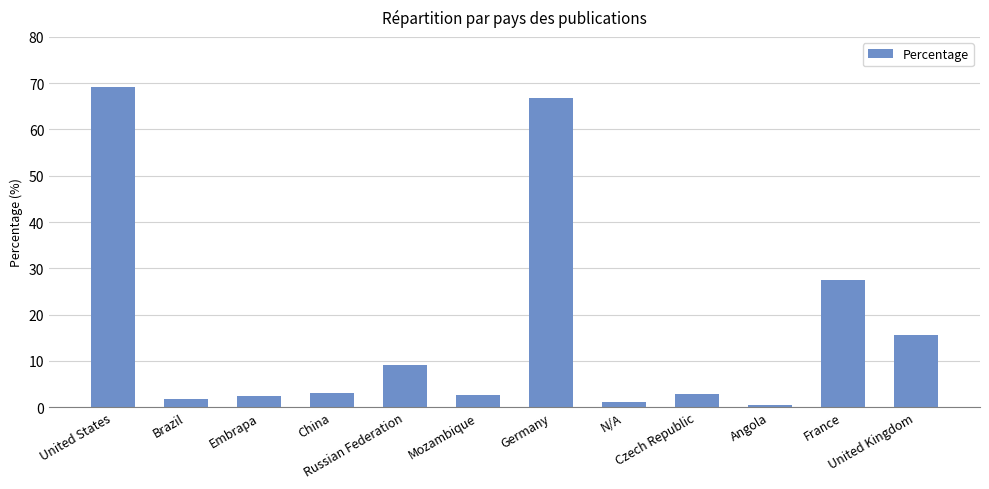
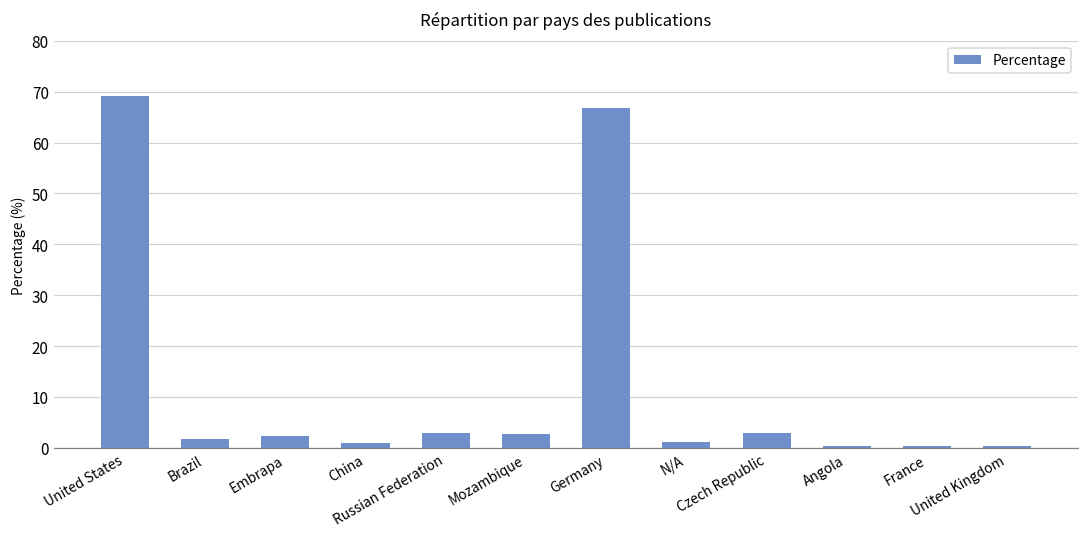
China: 3 -> 1
Russian Federation: 9 -> 3
France: 27 -> 0
United Kingdom: 16 -> 0
